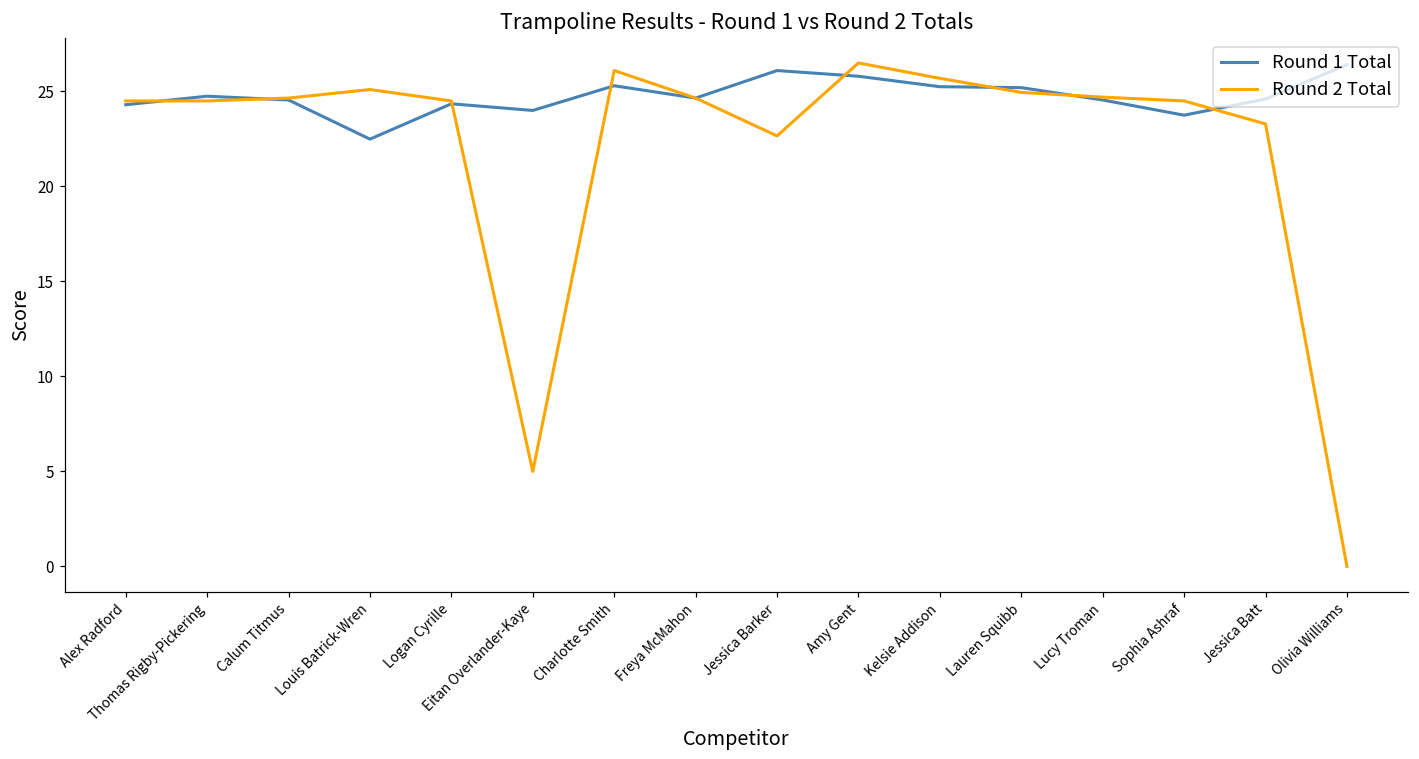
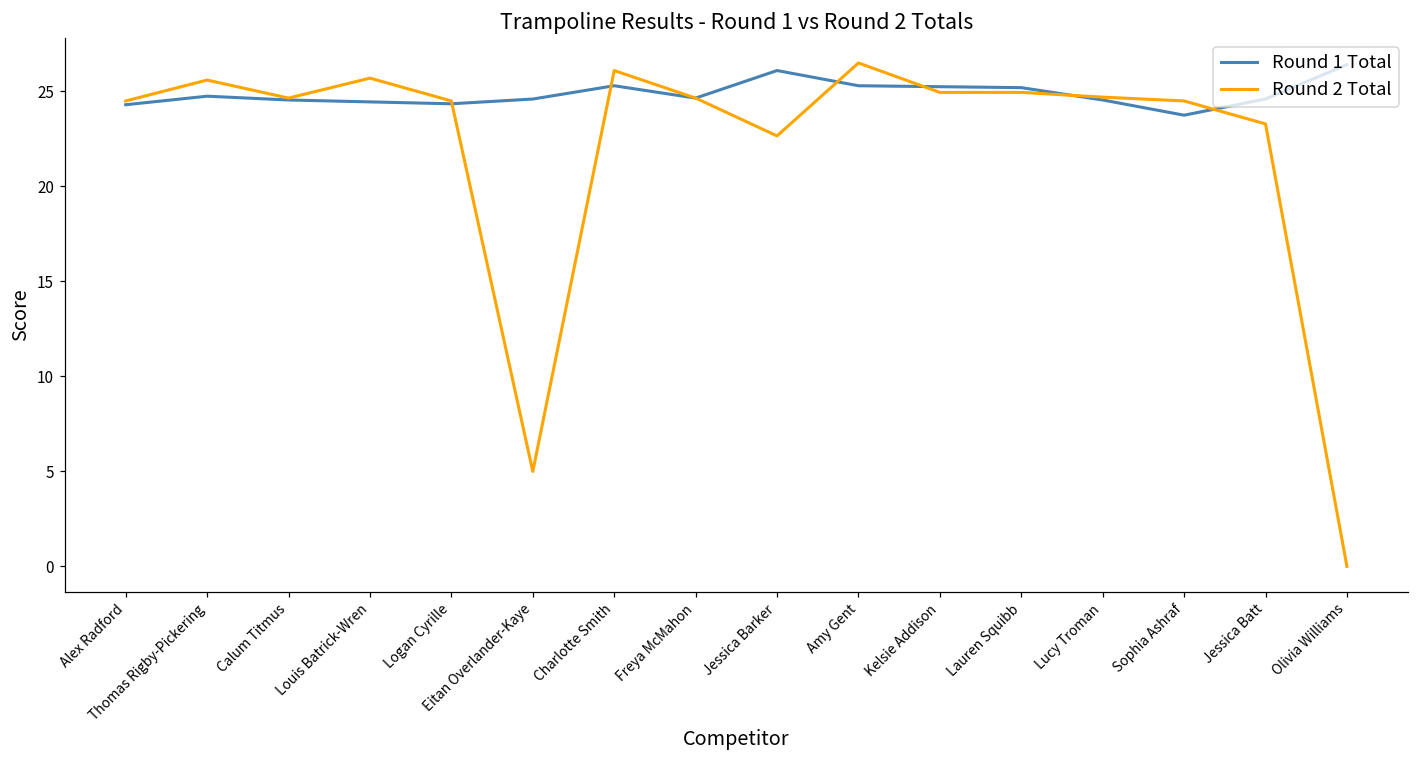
Round 2 Total, Thomas Rigby-Pickering: 24.5 -> 25.6
Round 1 Total, Louis Batrick-Wren: 22.5 -> 24.5
Round 2 Total, Louis Batrick-Wren: 25.1 -> 25.7
Round 1 Total, Eitan Overlander-Kaye: 24.0 -> 24.6
Round 1 Total, Amy Gent: 25.8 -> 25.3
Round 2 Total, Kelsie Addison: 25.7 -> 25.0
